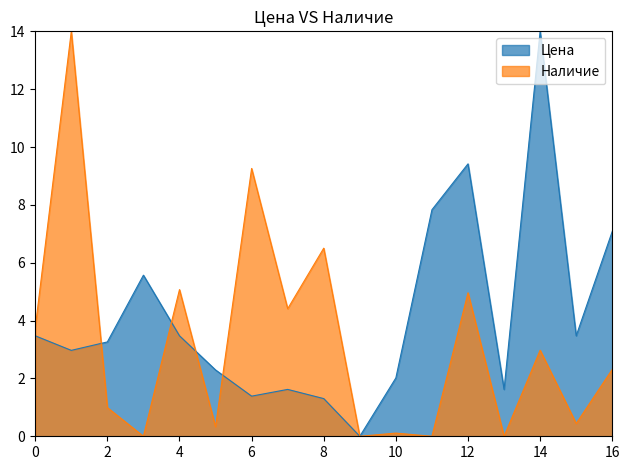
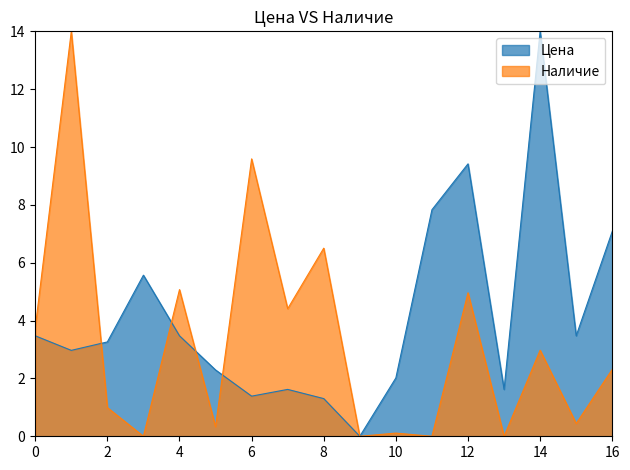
Наличие, 6: 9.3 -> 9.6
